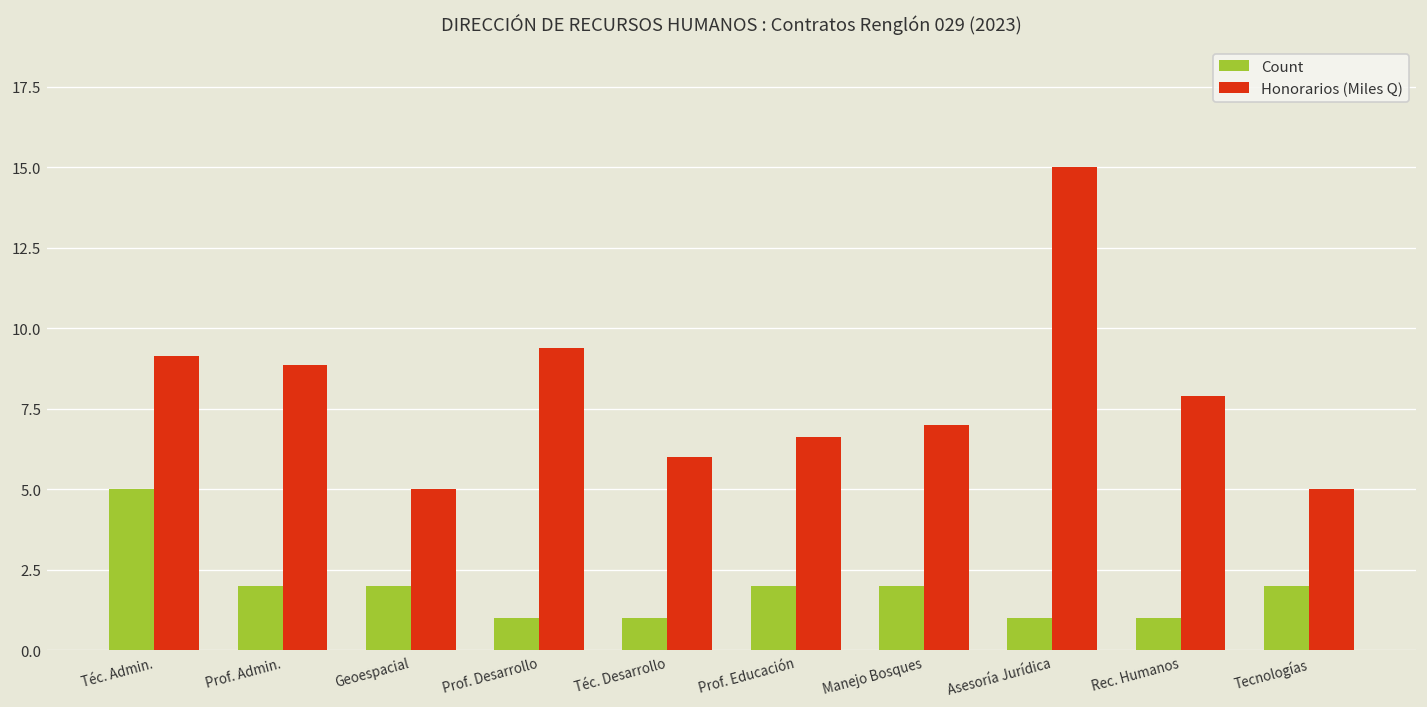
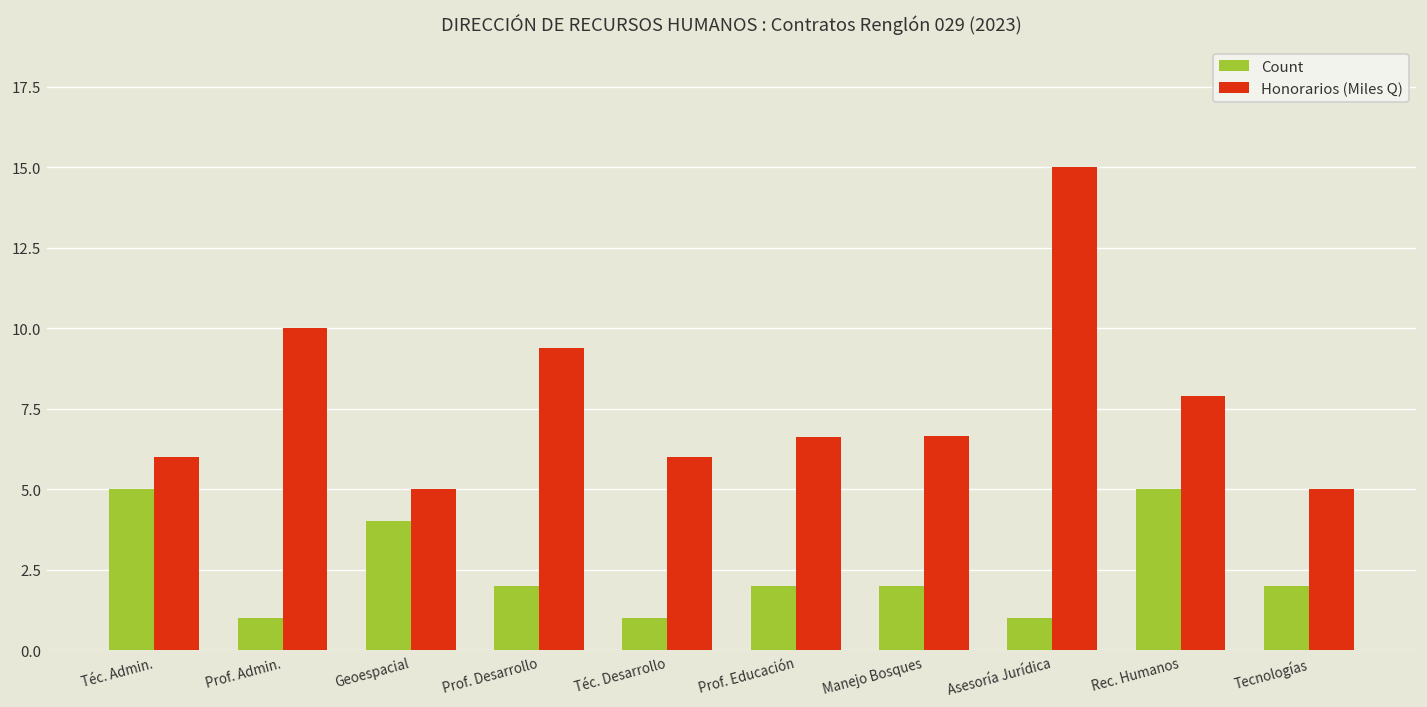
Honorarios (Miles Q), Téc. Admin.: 9.1 -> 6.0
Count, Prof. Admin.: 2 -> 1
Honorarios (Miles Q), Prof. Admin.: 8.9 -> 10.0
Count, Geoespacial: 2 -> 4
Count, Prof. Desarrollo: 1 -> 2
Honorarios (Miles Q), Manejo Bosques: 7.0 -> 6.7
Count, Rec. Humanos: 1 -> 5
